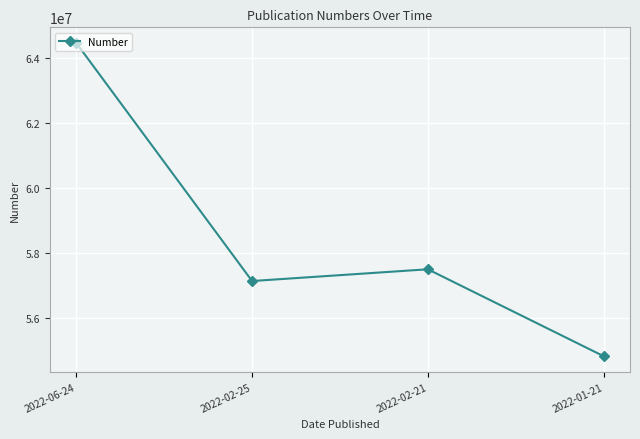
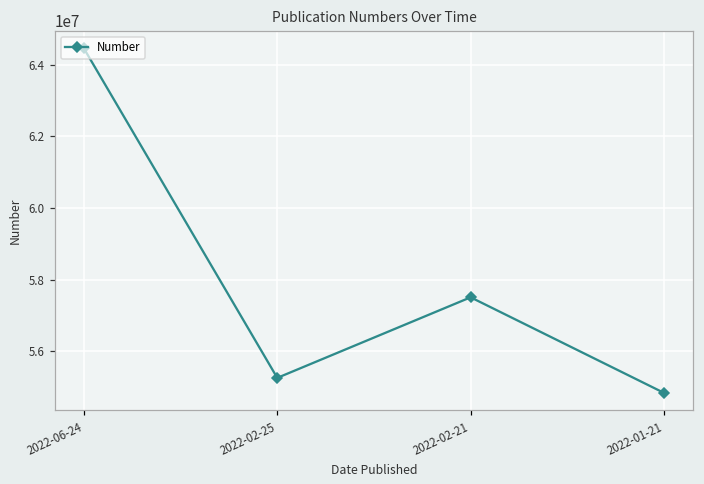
2022-02-25: 57100000 -> 55200000
